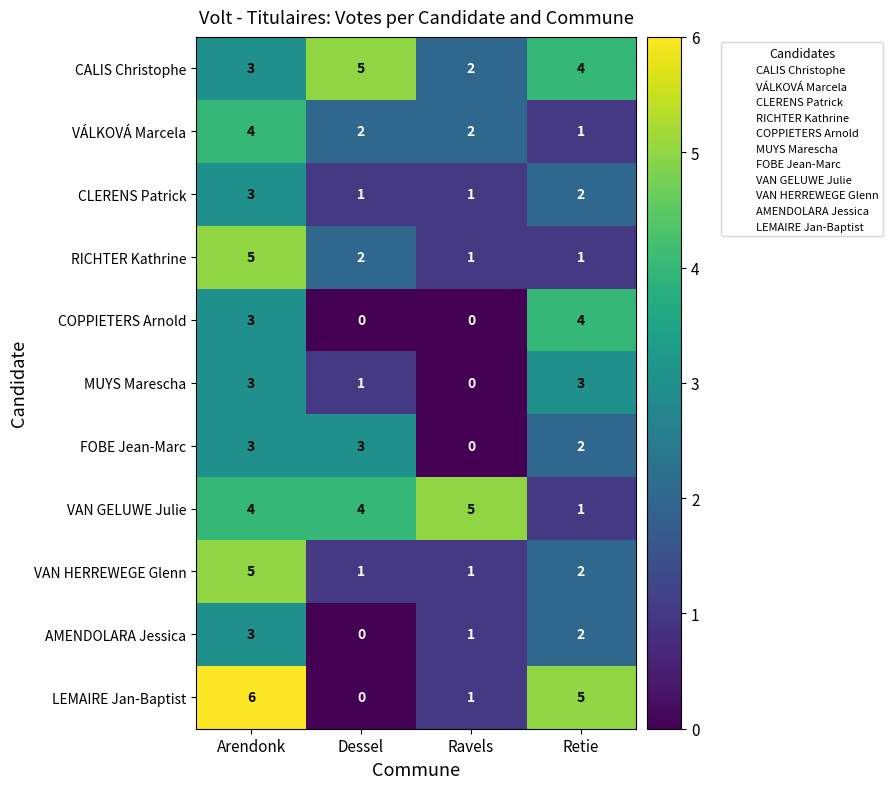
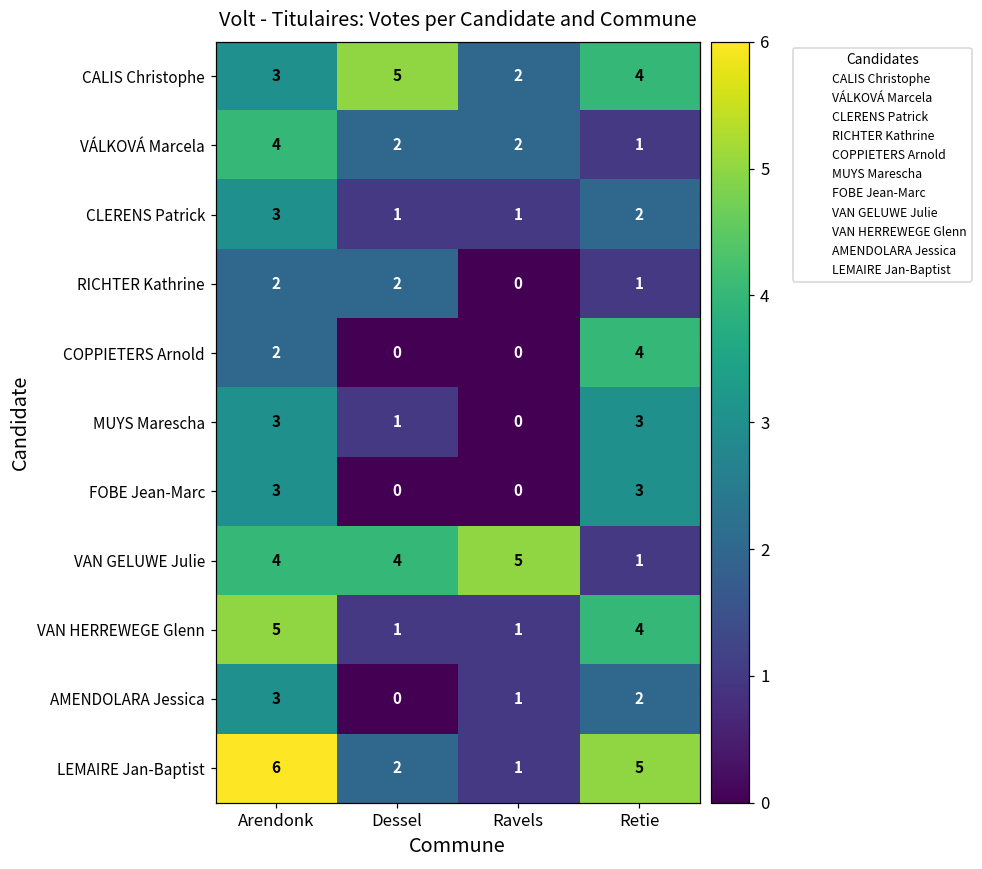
RICHTER Kathrine, Arendonk: 5 -> 2
RICHTER Kathrine, Ravels: 1 -> 0
COPPIETERS Arnold, Arendonk: 3 -> 2
FOBE Jean-Marc, Dessel: 3 -> 0
FOBE Jean-Marc, Retie: 2 -> 3
VAN HERREWEGE Glenn, Retie: 2 -> 4
LEMAIRE Jan-Baptist, Dessel: 0 -> 2
